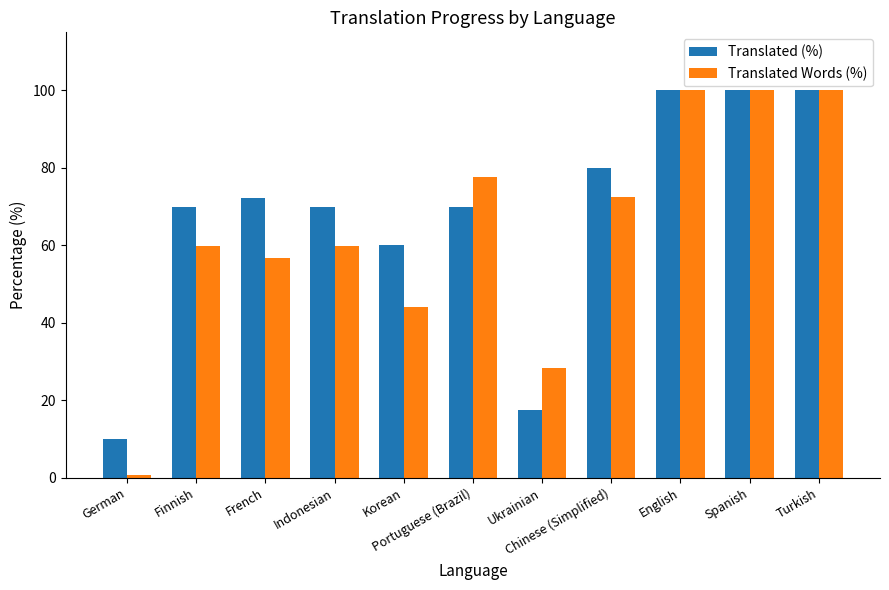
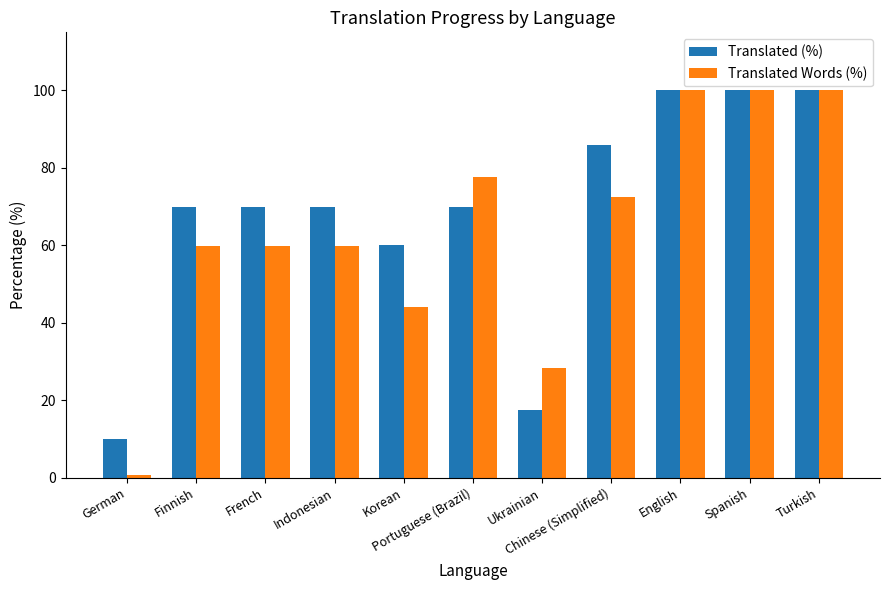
Translated (%), French: 72 -> 70
Translated Words (%), French: 57 -> 60
Translated (%), Chinese (Simplified): 80 -> 86
